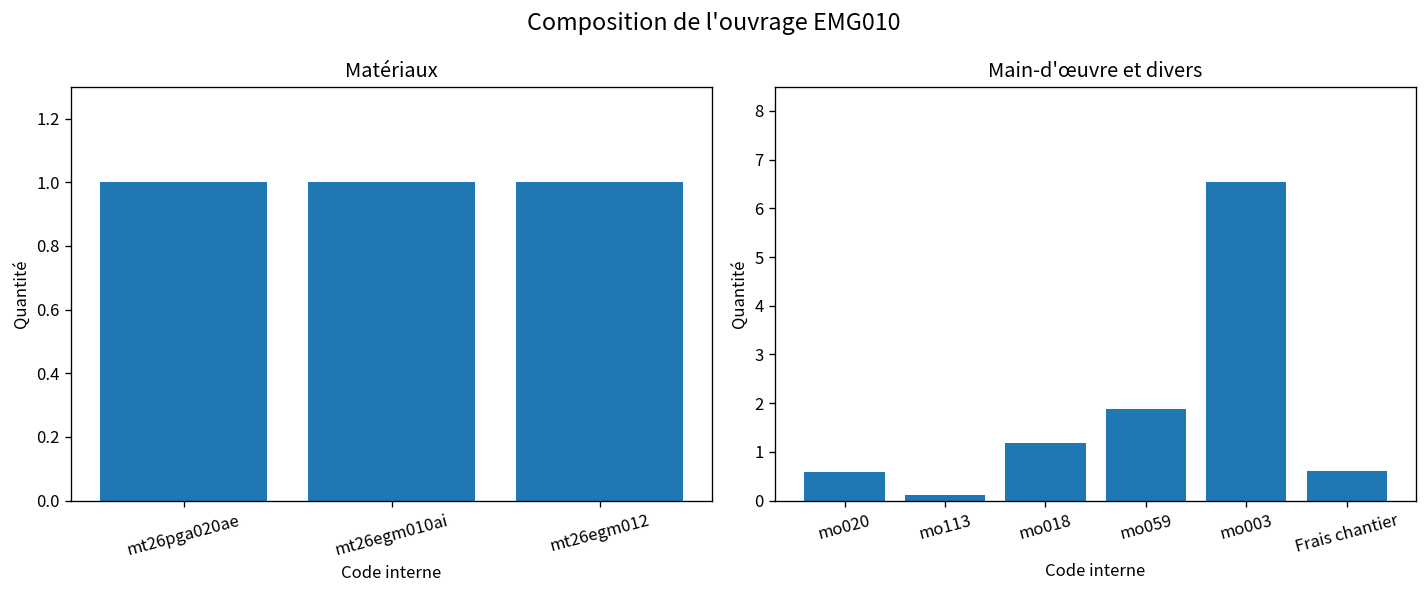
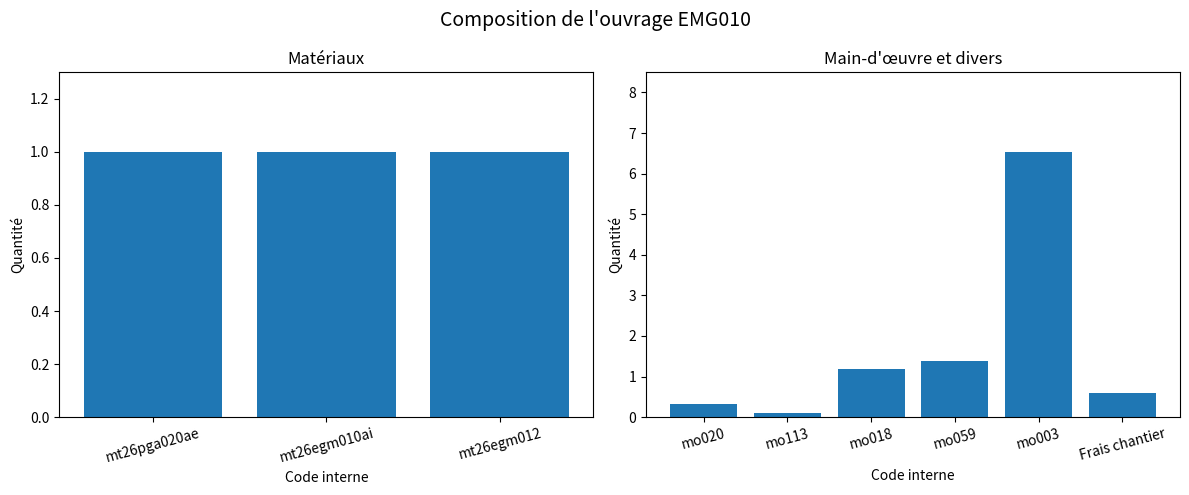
Main-d'œuvre et divers, mo020: 0.6 -> 0.3
Main-d'œuvre et divers, mo059: 1.9 -> 1.4
